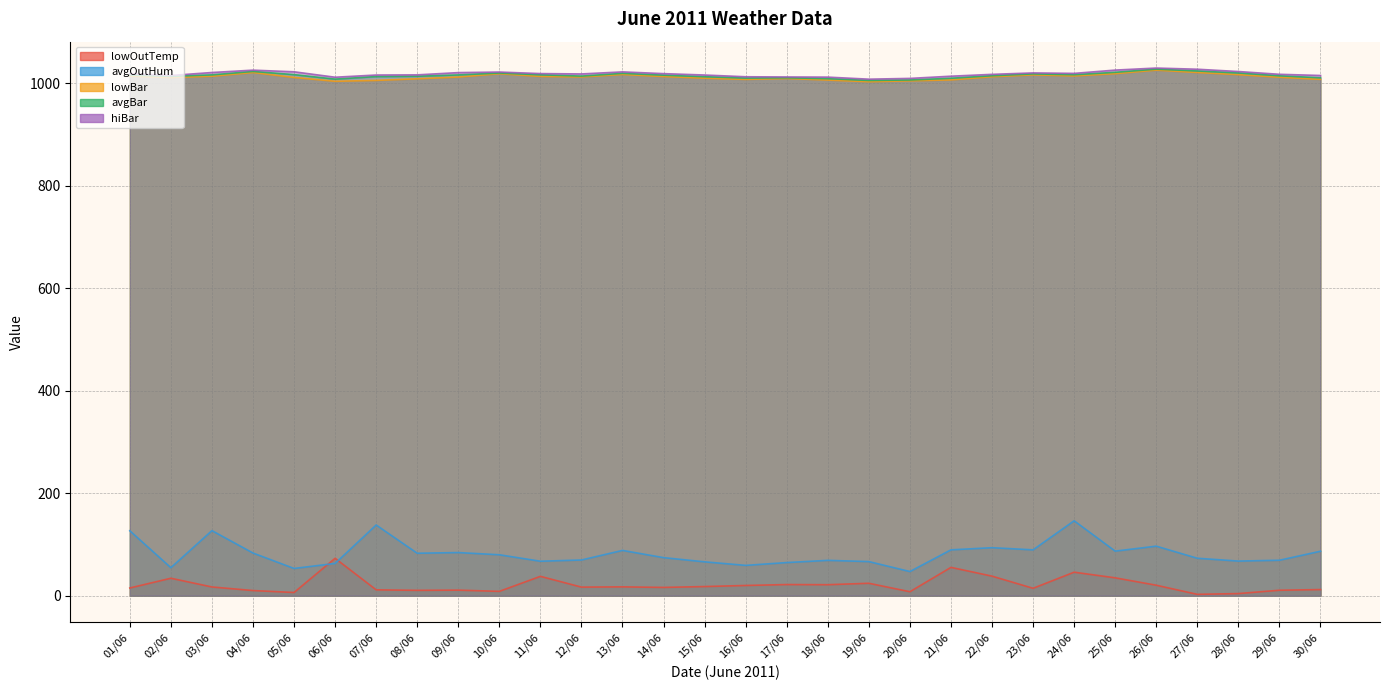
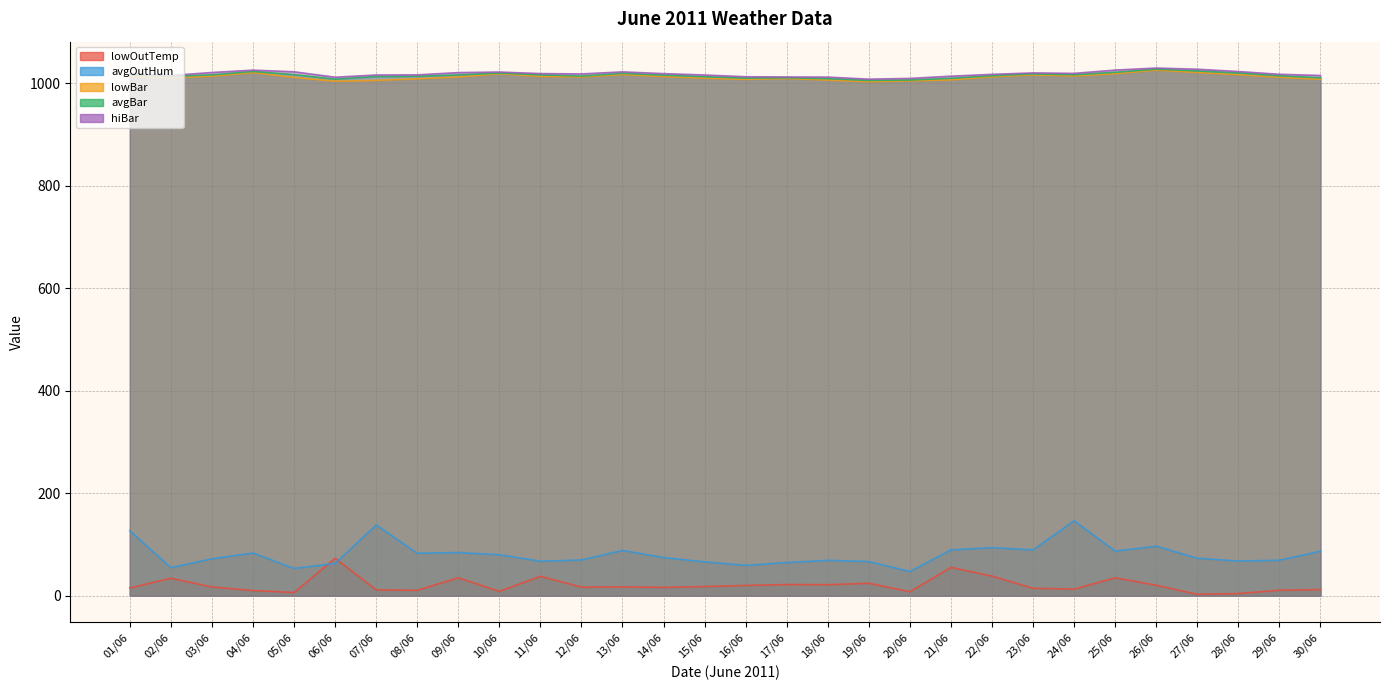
avgOutHum, 03/06: 130 -> 70
lowOutTemp, 09/06: 10 -> 30
lowOutTemp, 24/06: 50 -> 10
